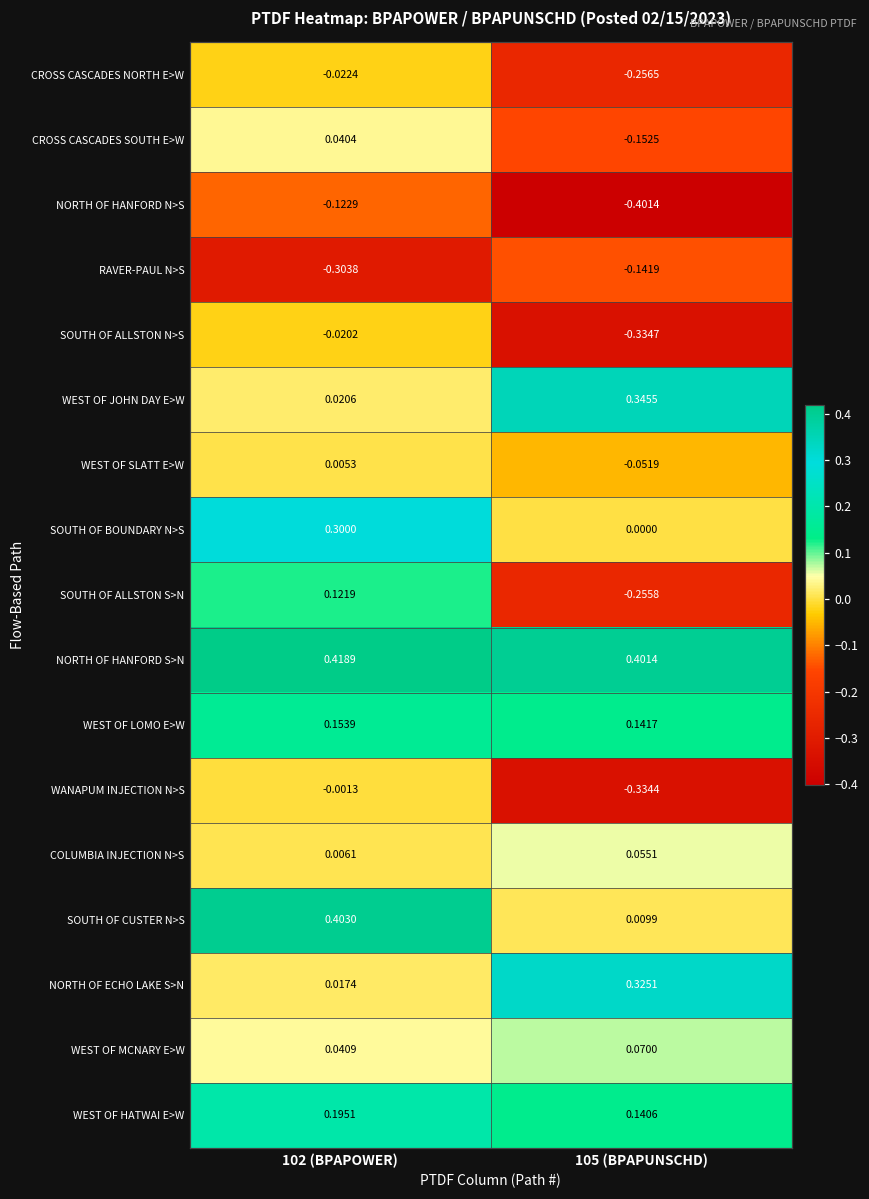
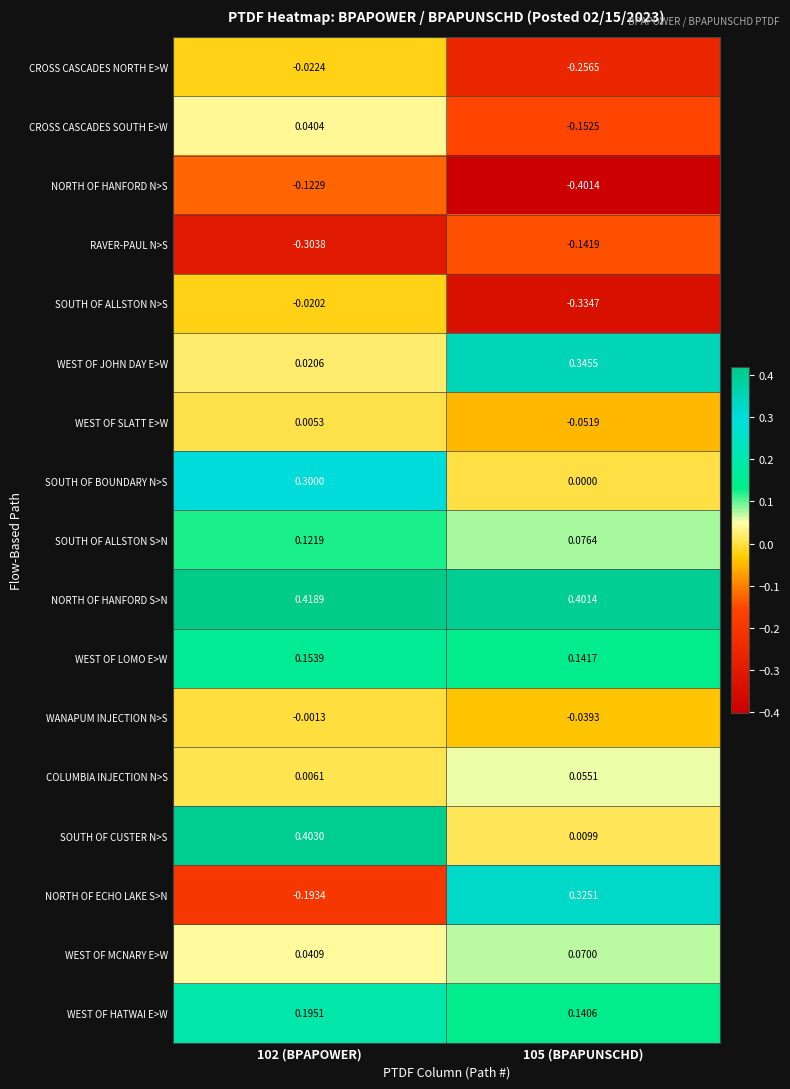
SOUTH OF ALLSTON S>N, 105 (BPAPUNSCHD): -0.2558 -> 0.0764
WANAPUM INJECTION N>S, 105 (BPAPUNSCHD): -0.3344 -> -0.0393
NORTH OF ECHO LAKE S>N, 102 (BPAPOWER): 0.0174 -> -0.1934
